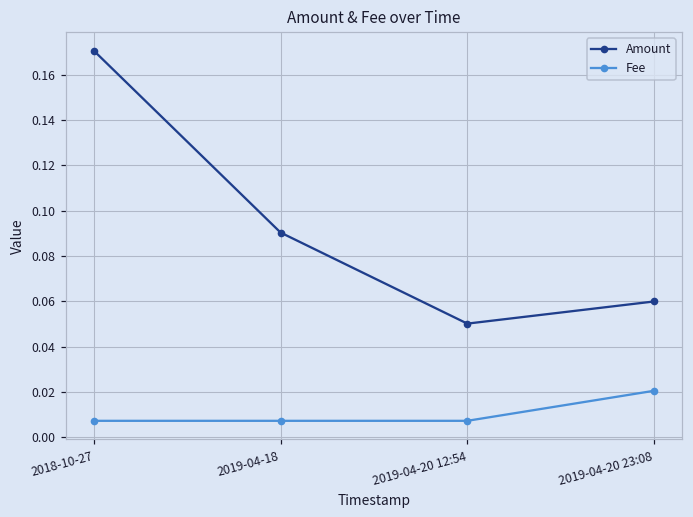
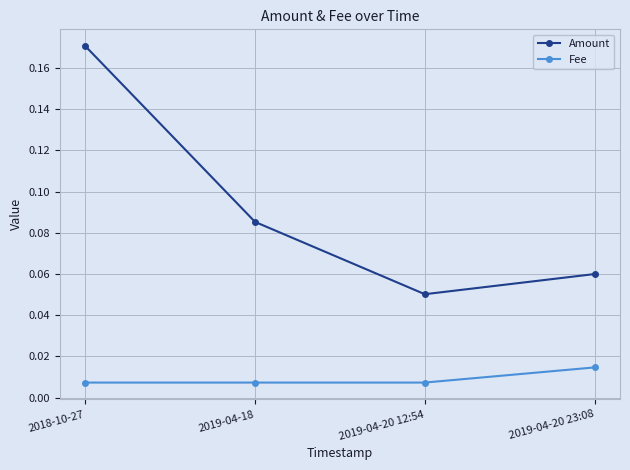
Amount, 2019-04-18: 0.090 -> 0.085
Fee, 2019-04-20 23:08: 0.021 -> 0.015
